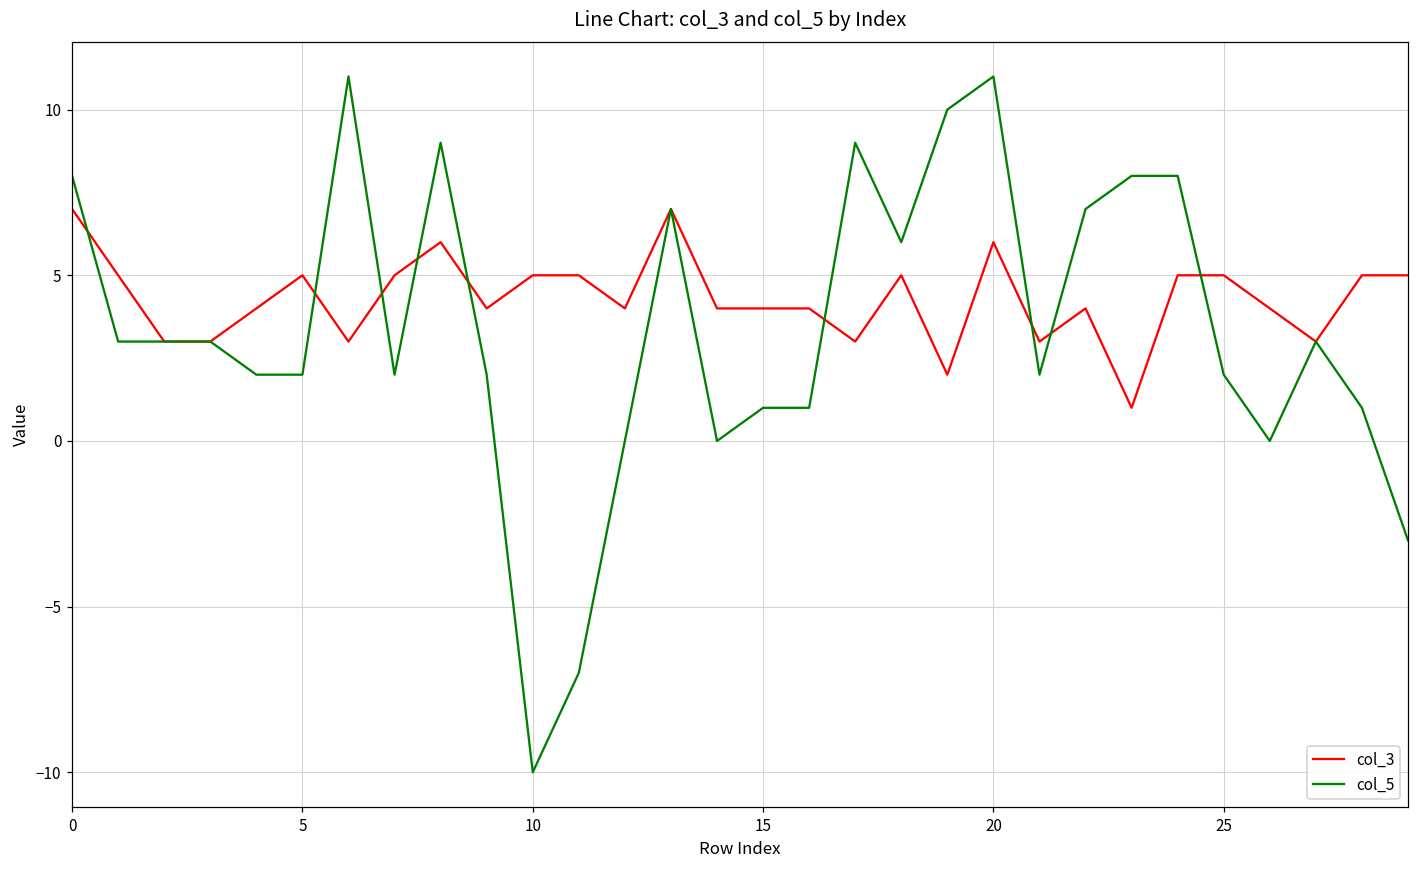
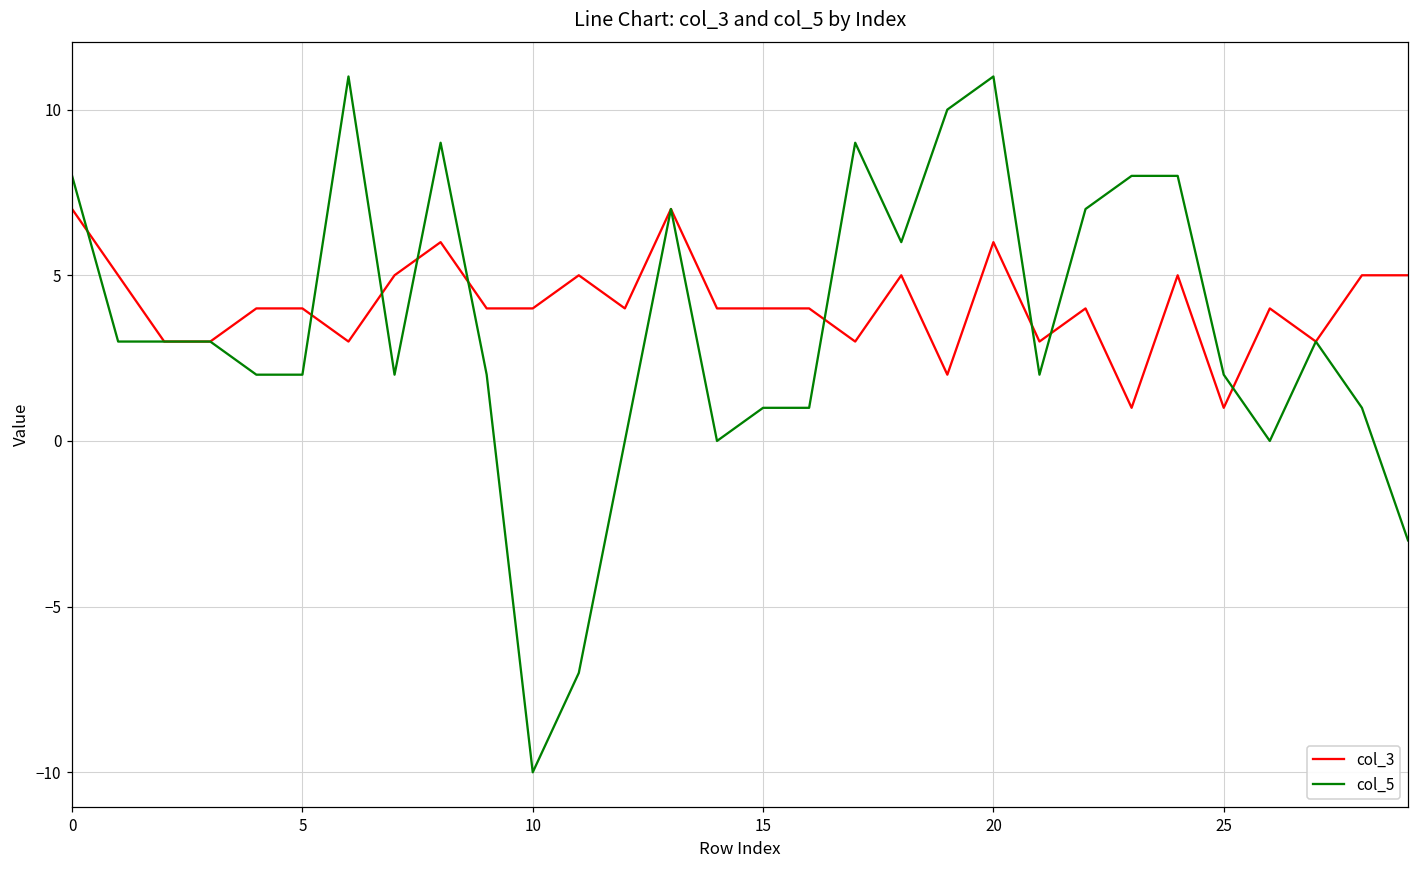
col_3, 5: 5 -> 4
col_3, 10: 5 -> 4
col_3, 25: 5 -> 1
